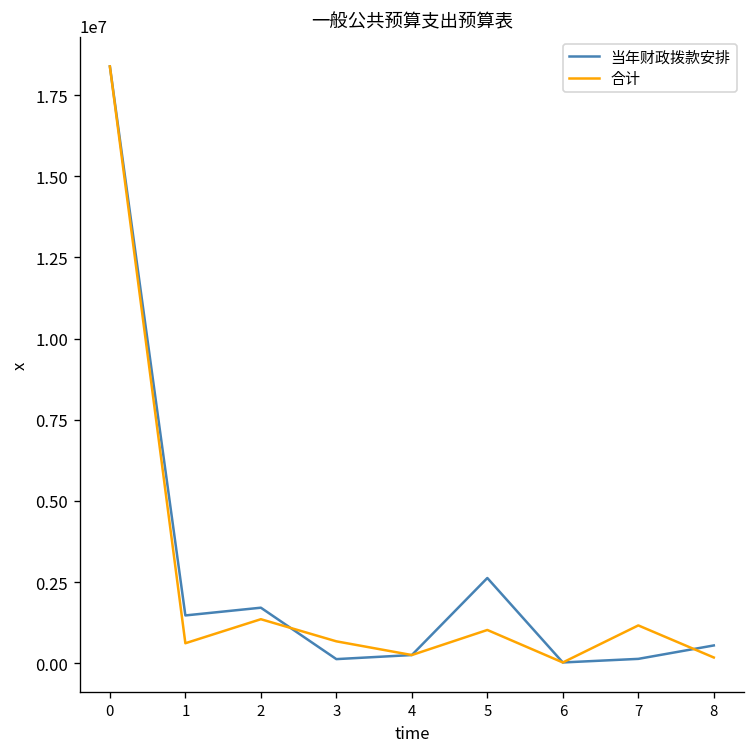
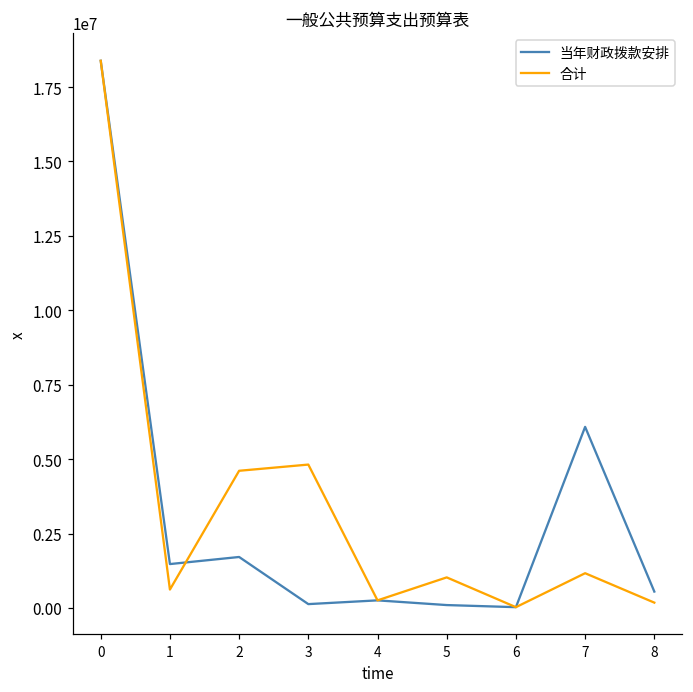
合计, 2: 1400000 -> 4600000
合计, 3: 700000 -> 4800000
当年财政拨款安排, 5: 2600000 -> 100000
当年财政拨款安排, 7: 100000 -> 6100000
